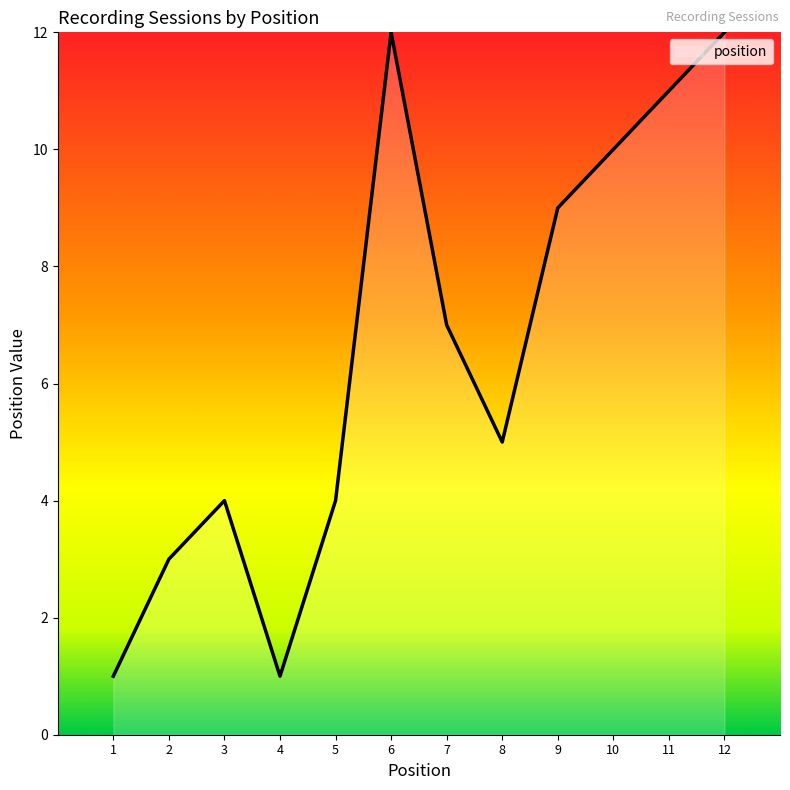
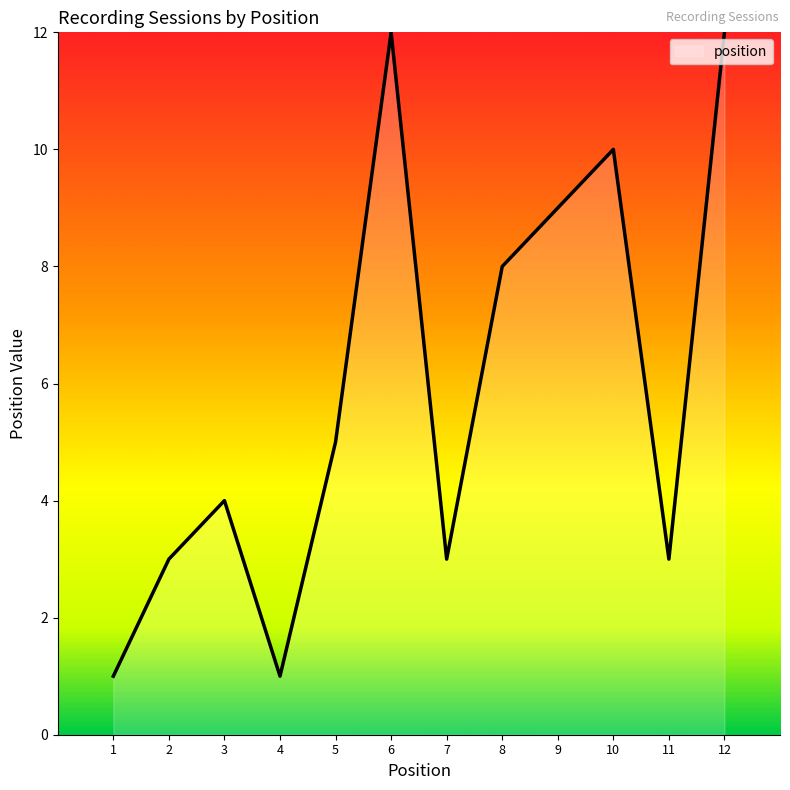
5: 4 -> 5
7: 7 -> 3
8: 5 -> 8
11: 11 -> 3
